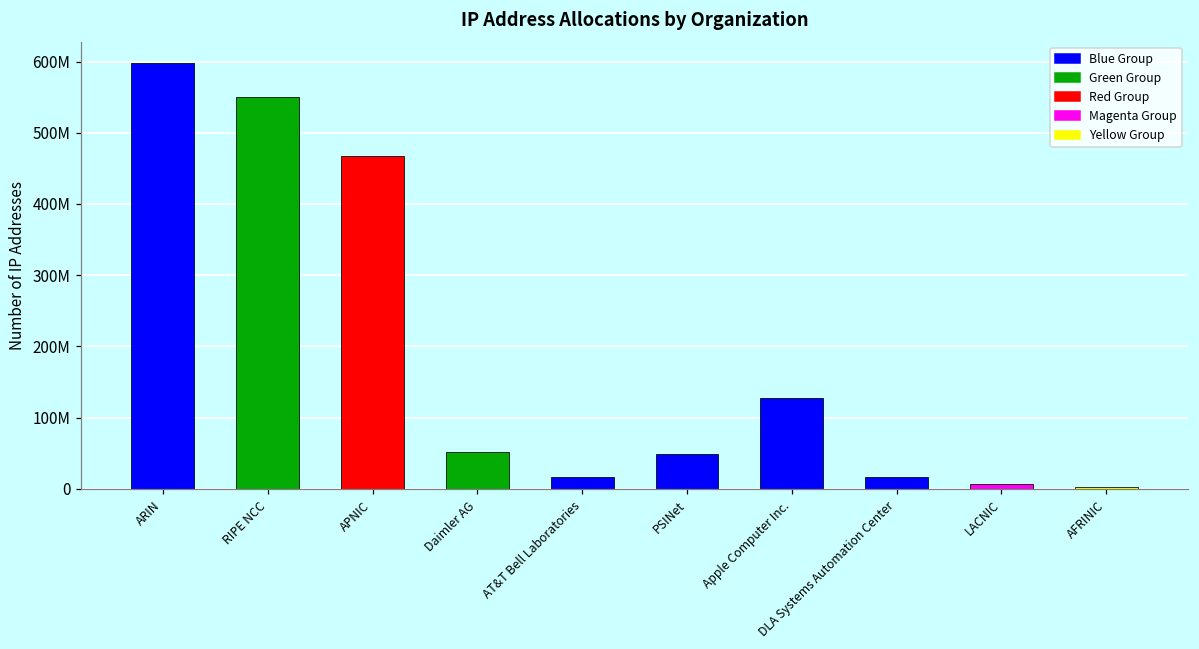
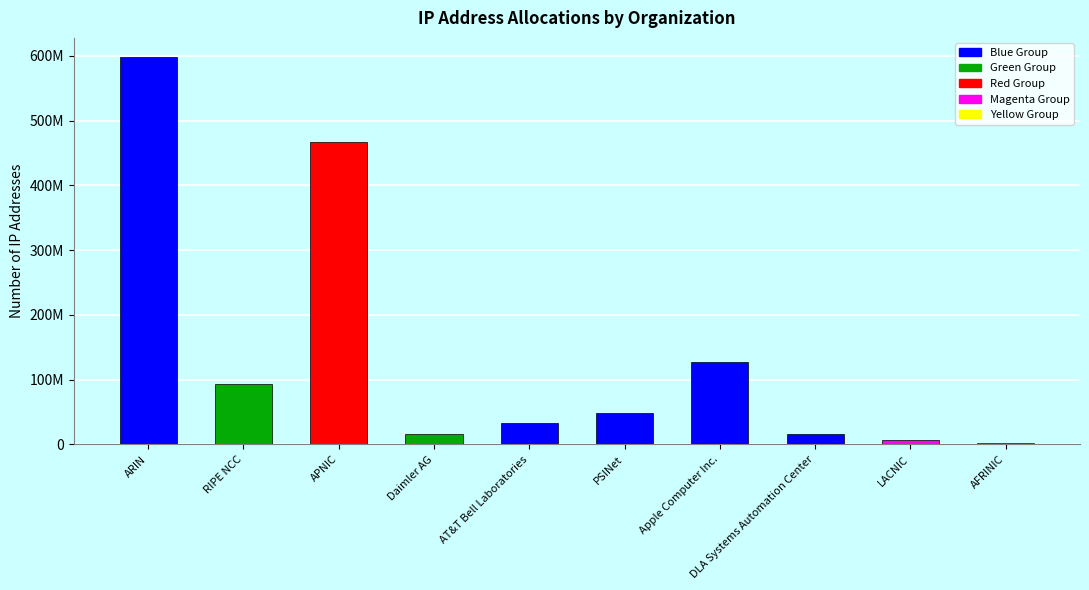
RIPE NCC: 550000000 -> 90000000
Daimler AG: 50000000 -> 20000000
AT&T Bell Laboratories: 20000000 -> 30000000
